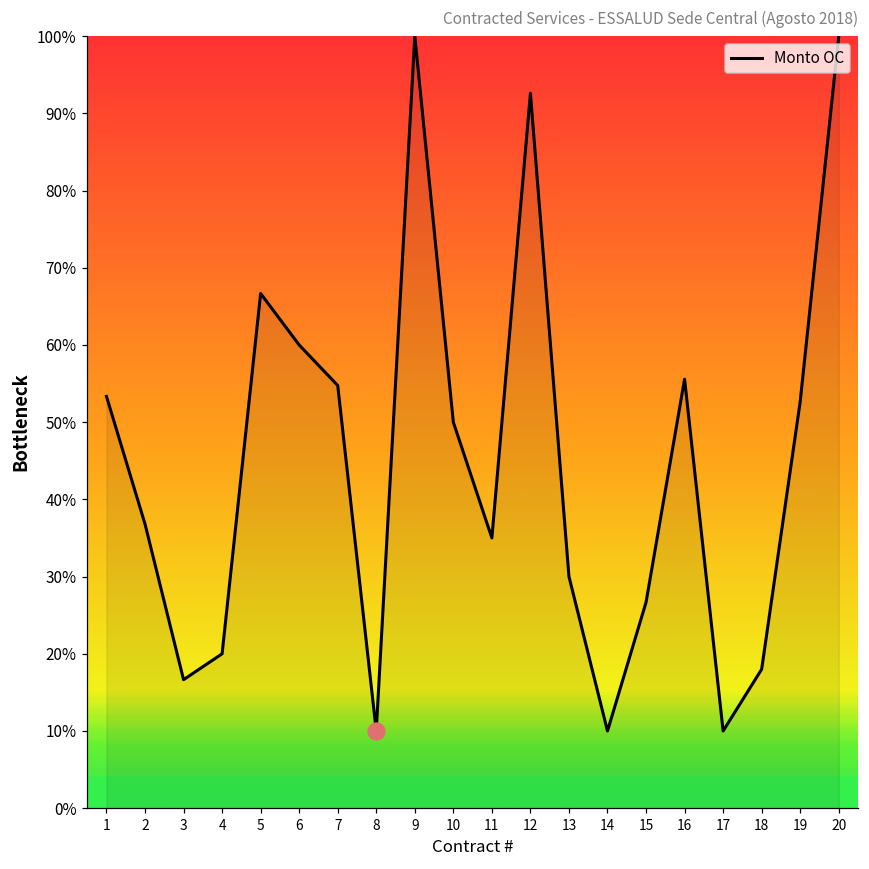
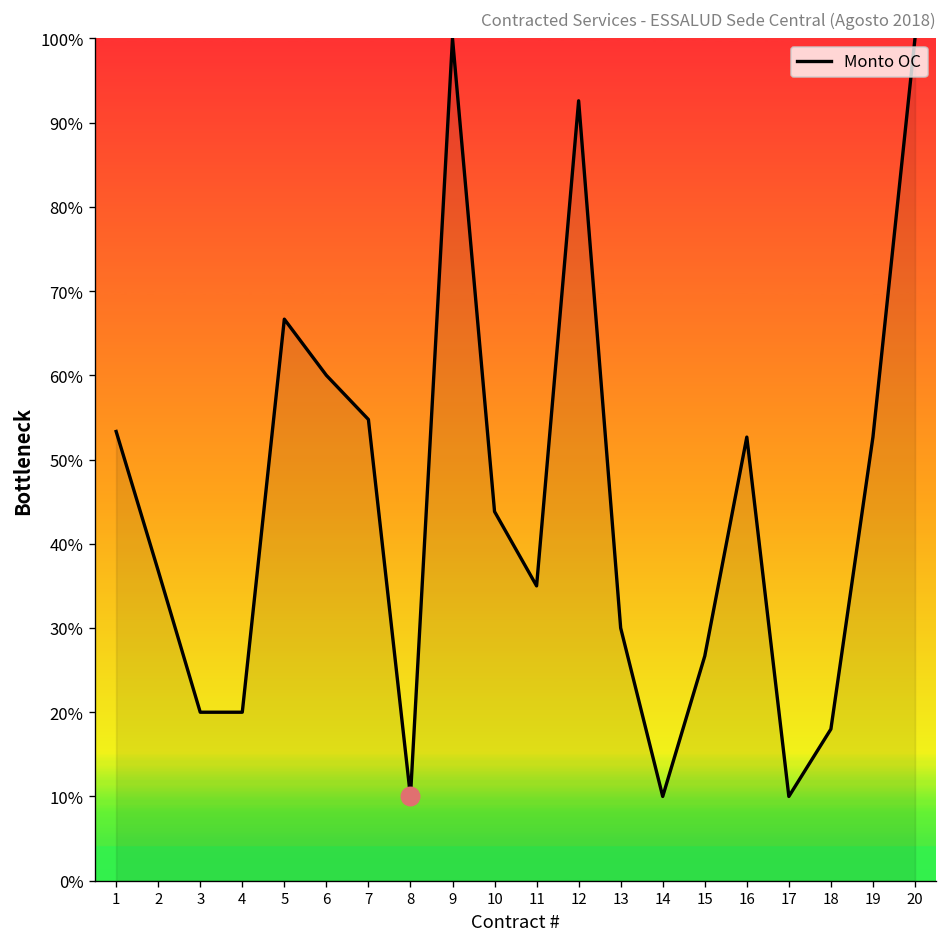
Monto OC, 3: 17% -> 20%
Monto OC, 10: 50% -> 44%
Monto OC, 16: 56% -> 53%
